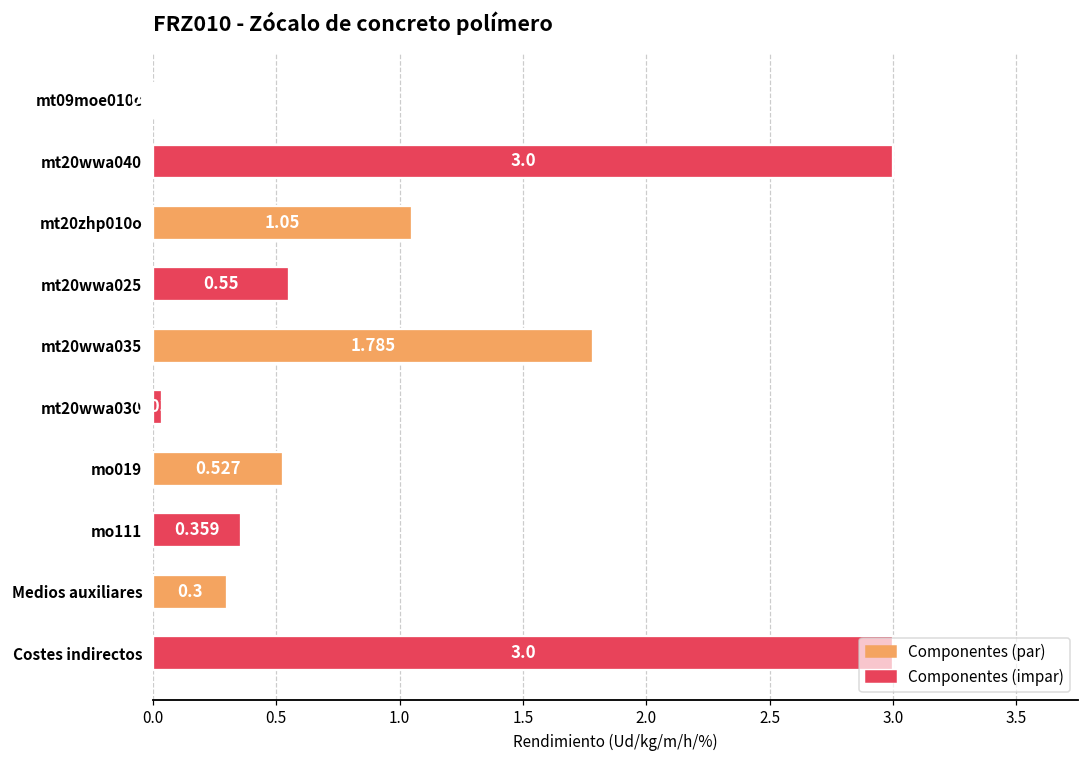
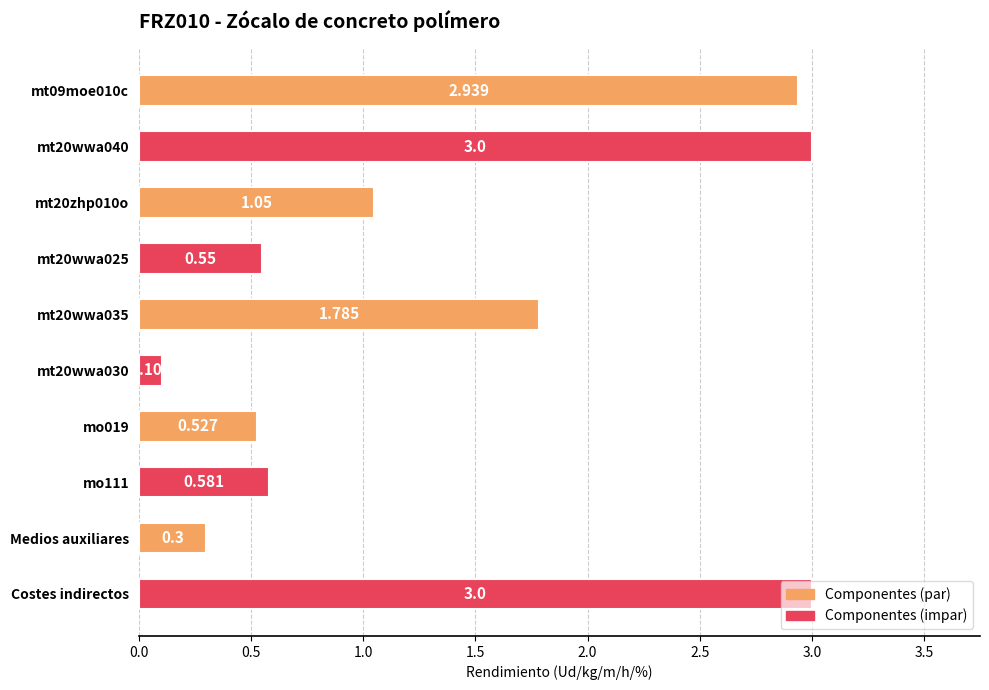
mt09moe010c: 0.01 -> 2.94
mt20wwa030: 0.04 -> 0.10
mo111: 0.359 -> 0.581
